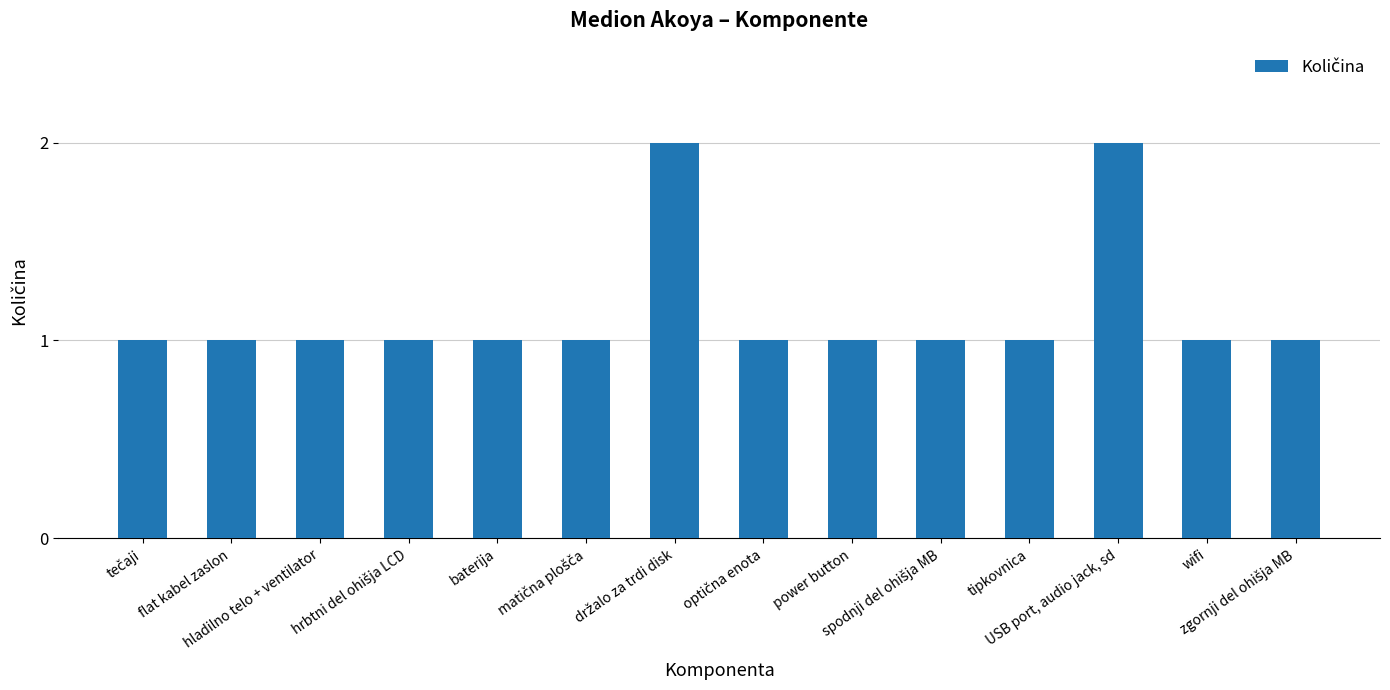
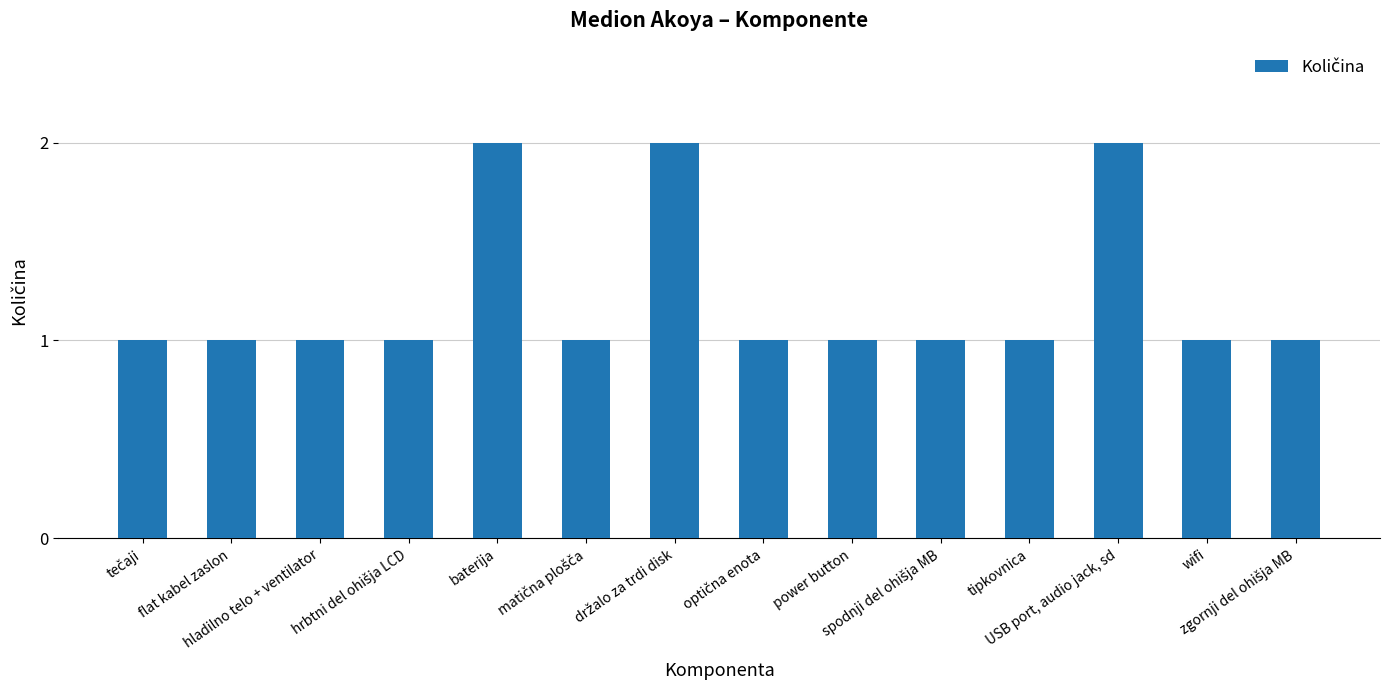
baterija: 1 -> 2
